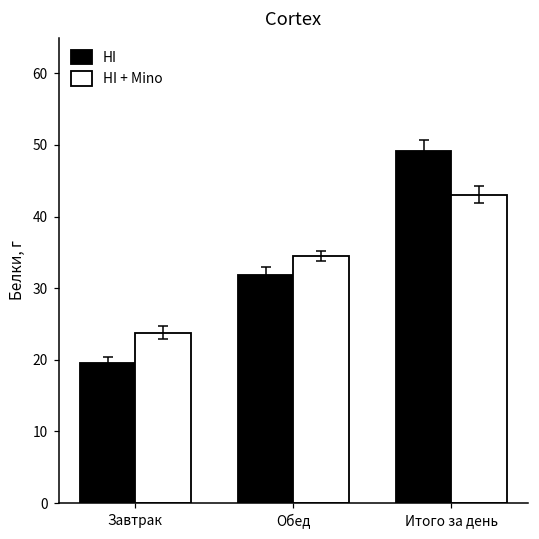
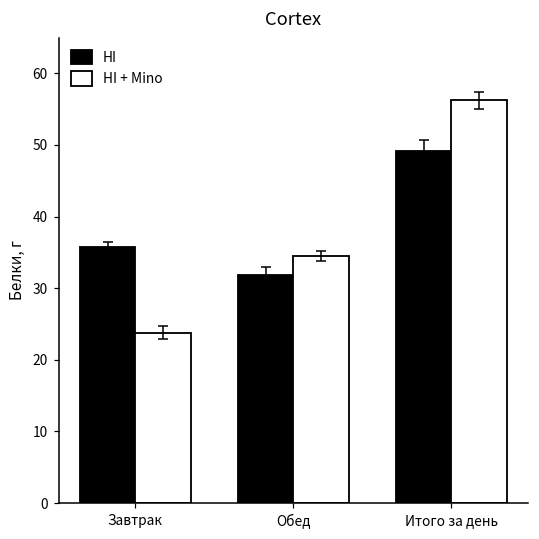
HI, Завтрак: 20 -> 36
HI + Mino, Итого за день: 43 -> 56
